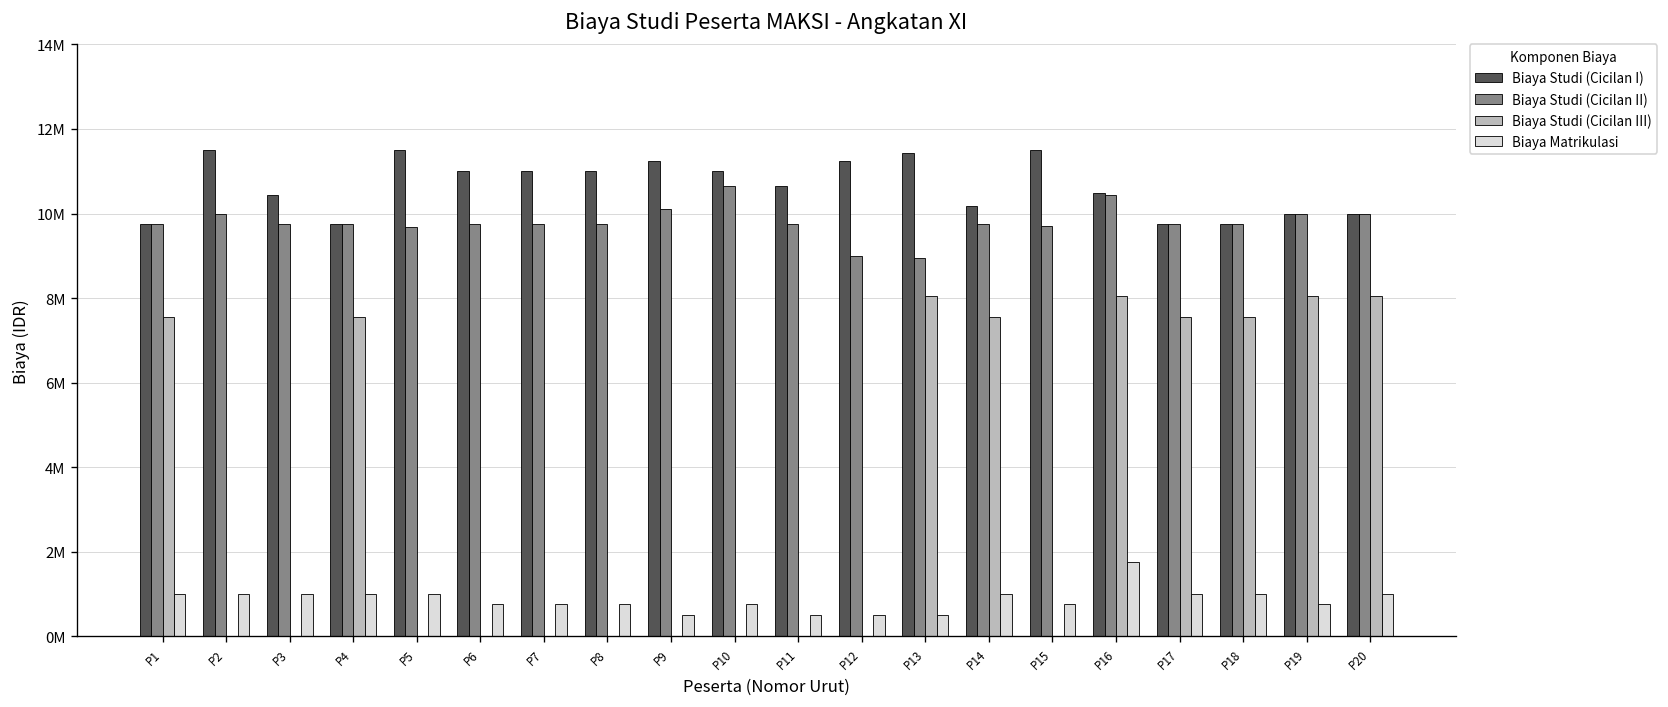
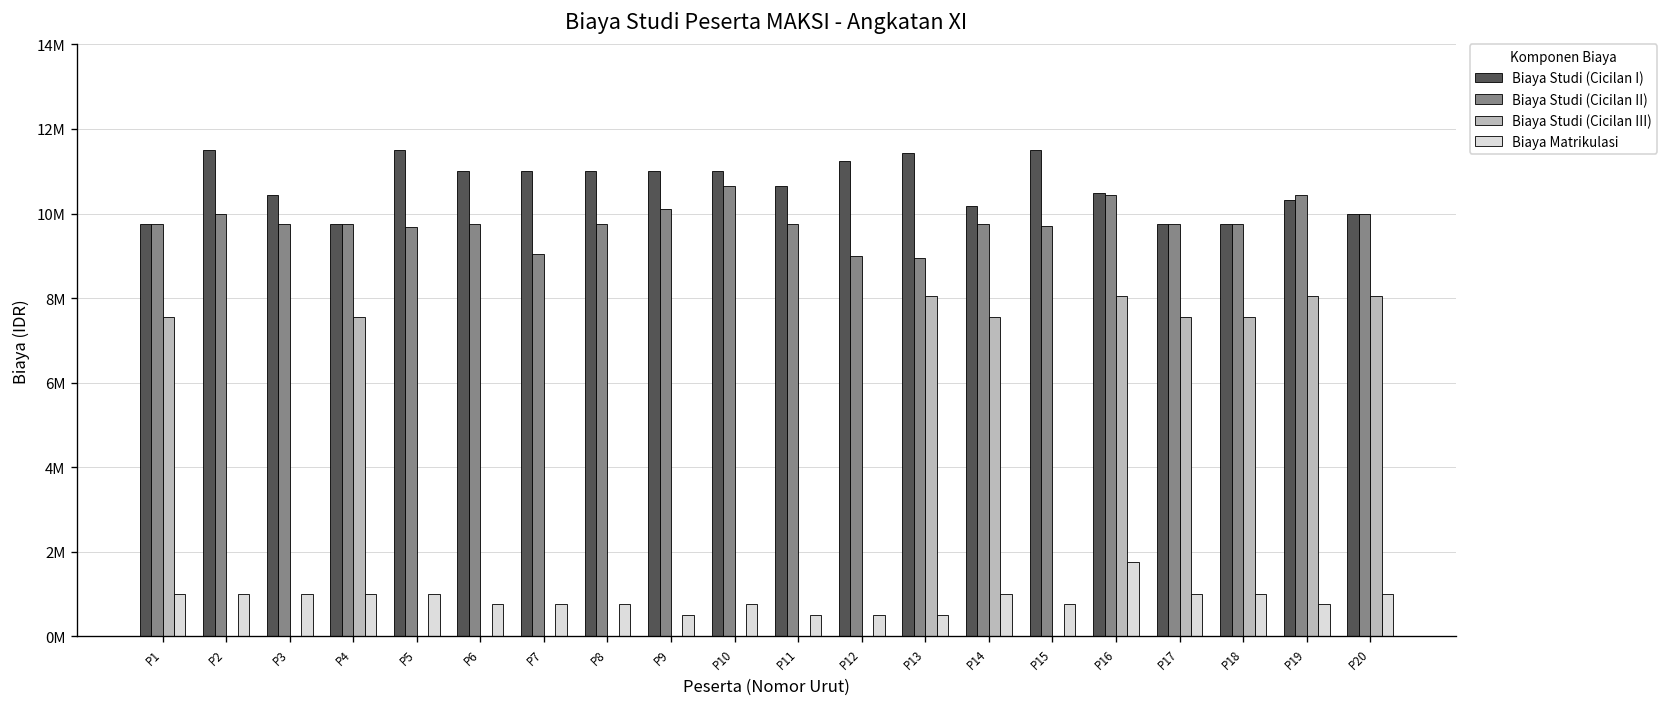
Biaya Studi (Cicilan II), P7: 9800000 -> 9000000
Biaya Studi (Cicilan I), P9: 11300000 -> 11000000
Biaya Studi (Cicilan I), P19: 10000000 -> 10300000
Biaya Studi (Cicilan II), P19: 10000000 -> 10400000
